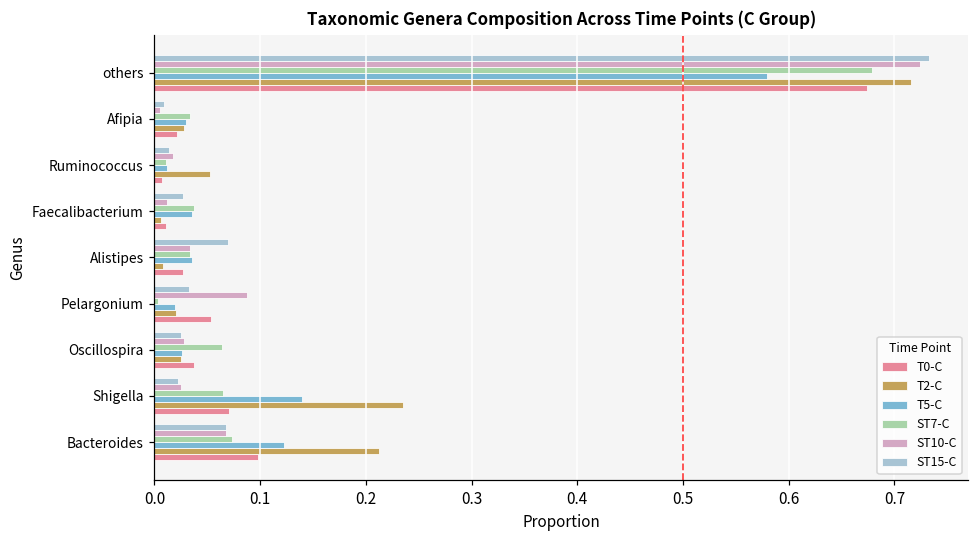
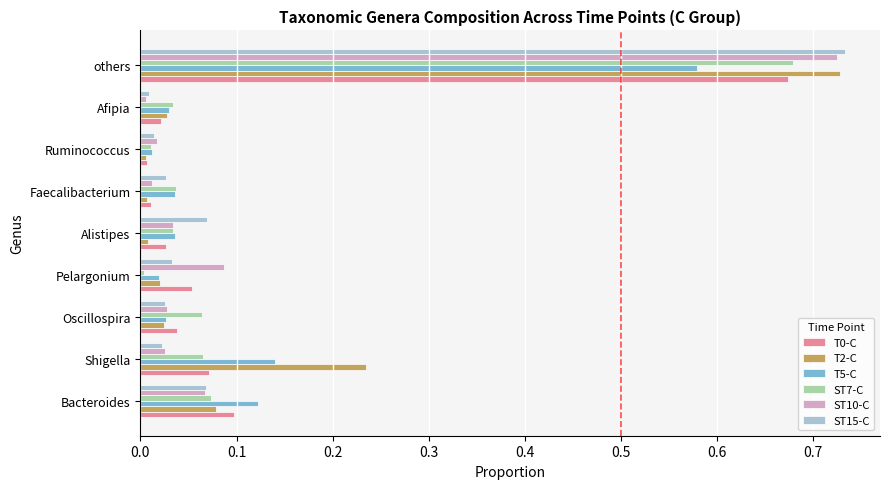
T2-C, others: 0.72 -> 0.73
T2-C, Ruminococcus: 0.05 -> 0.01
T2-C, Bacteroides: 0.21 -> 0.08
